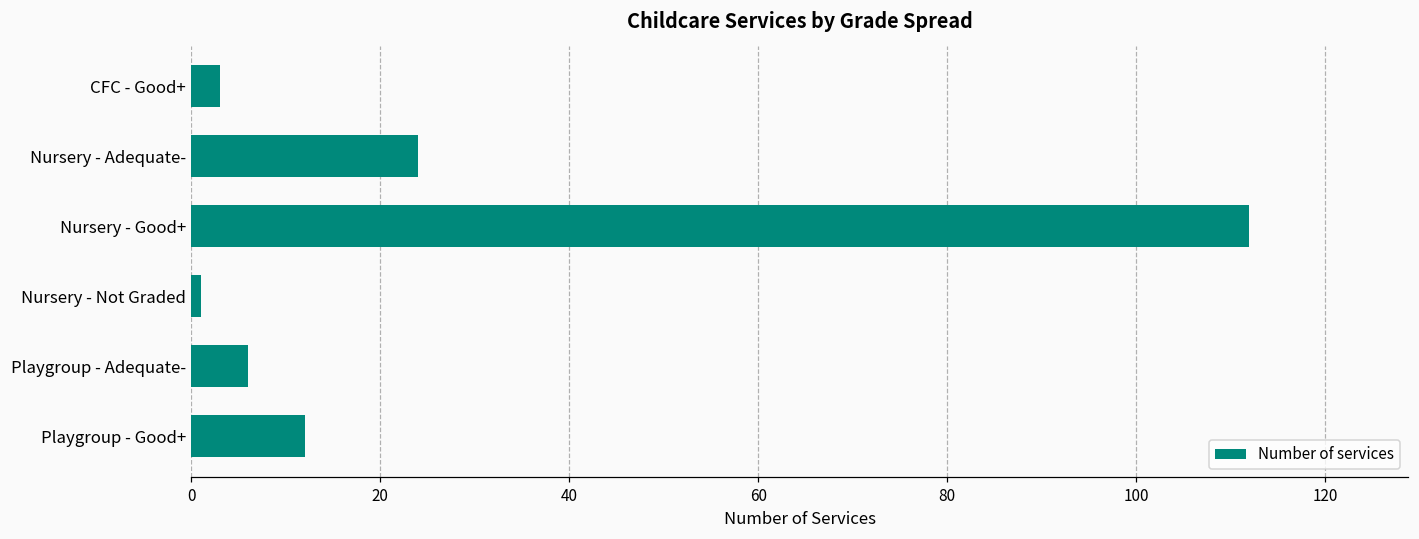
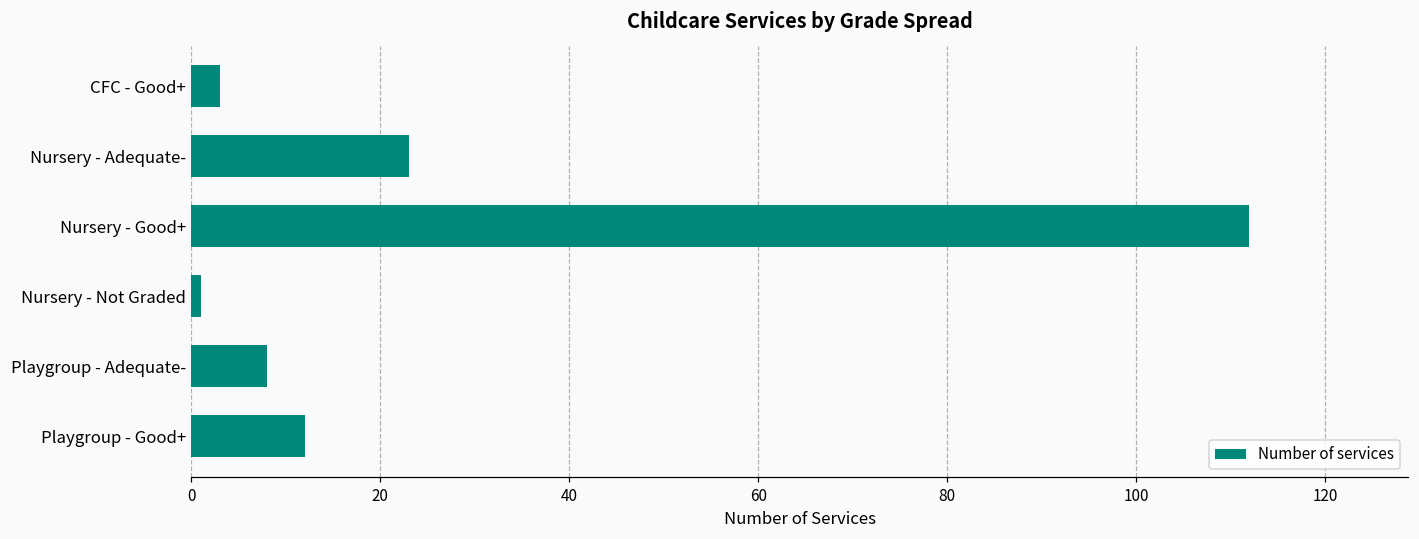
Nursery - Adequate-: 24 -> 23
Playgroup - Adequate-: 6 -> 8
